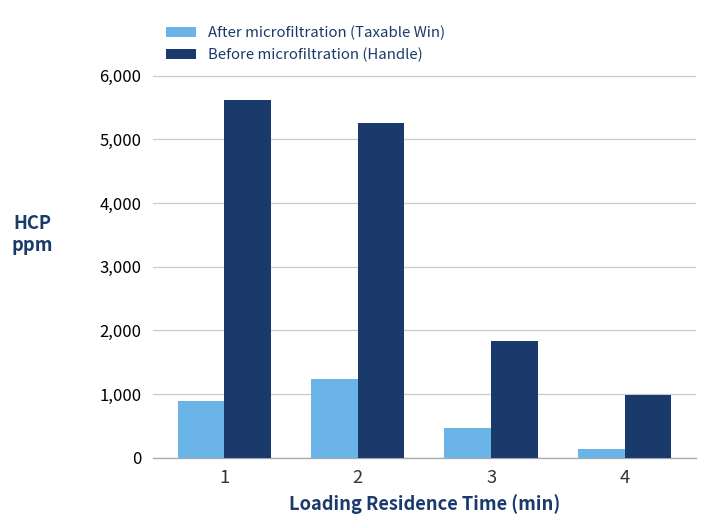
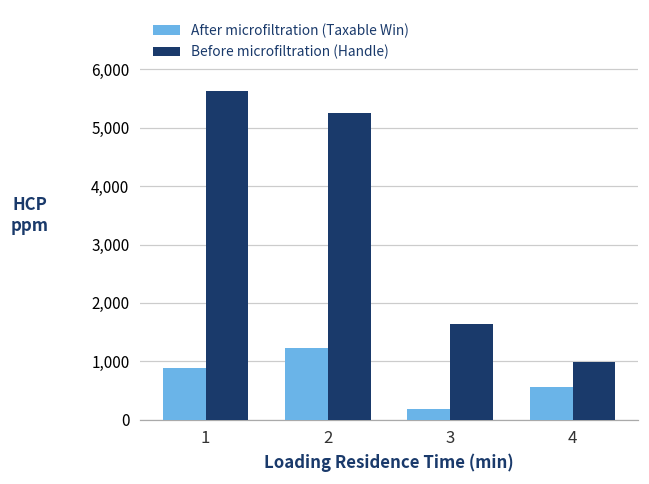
After microfiltration (Taxable Win), 3: 500 -> 200
Before microfiltration (Handle), 3: 1,800 -> 1,600
After microfiltration (Taxable Win), 4: 100 -> 600
